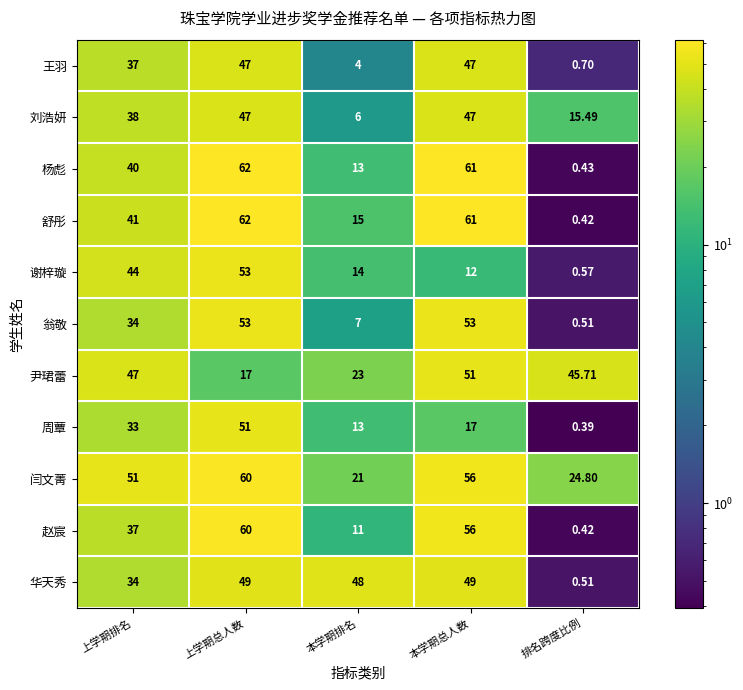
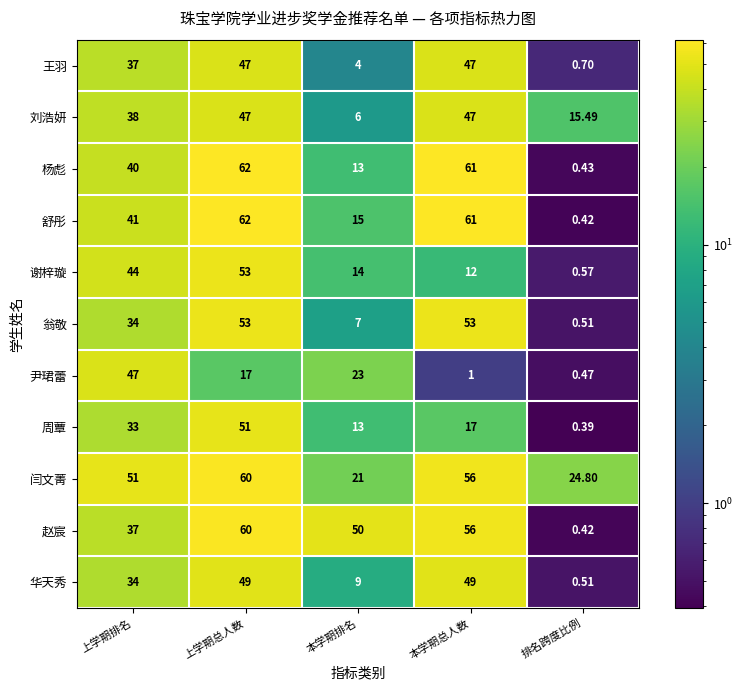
尹珺蕾, 本学期总人数: 51 -> 1
尹珺蕾, 排名跨度比例: 45.71 -> 0.47
赵宸, 本学期排名: 11 -> 50
华天秀, 本学期排名: 48 -> 9
